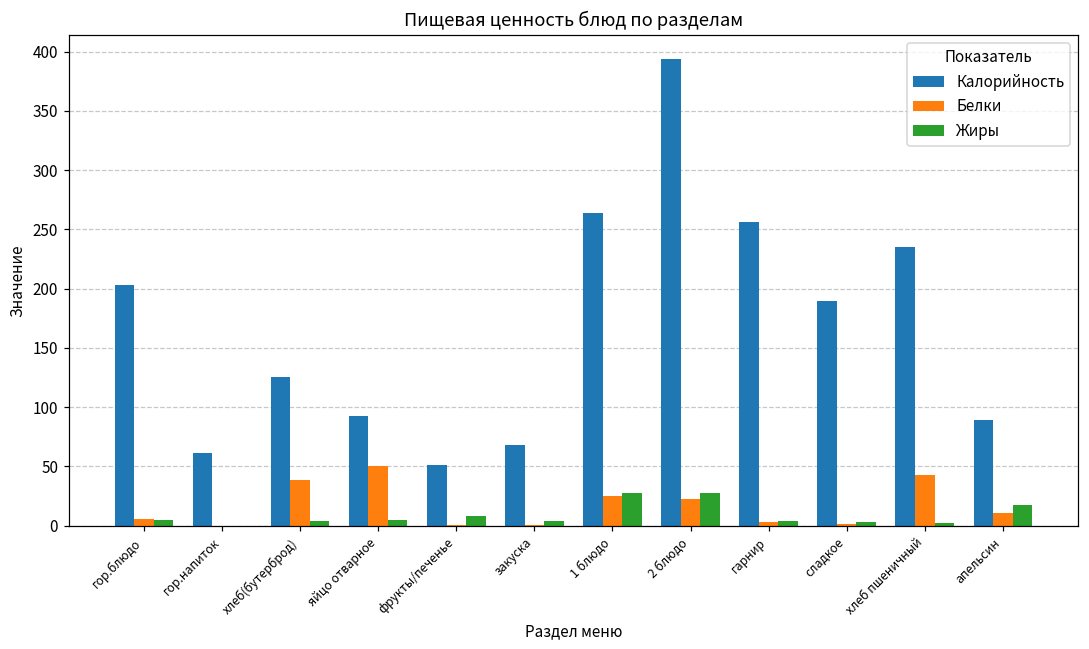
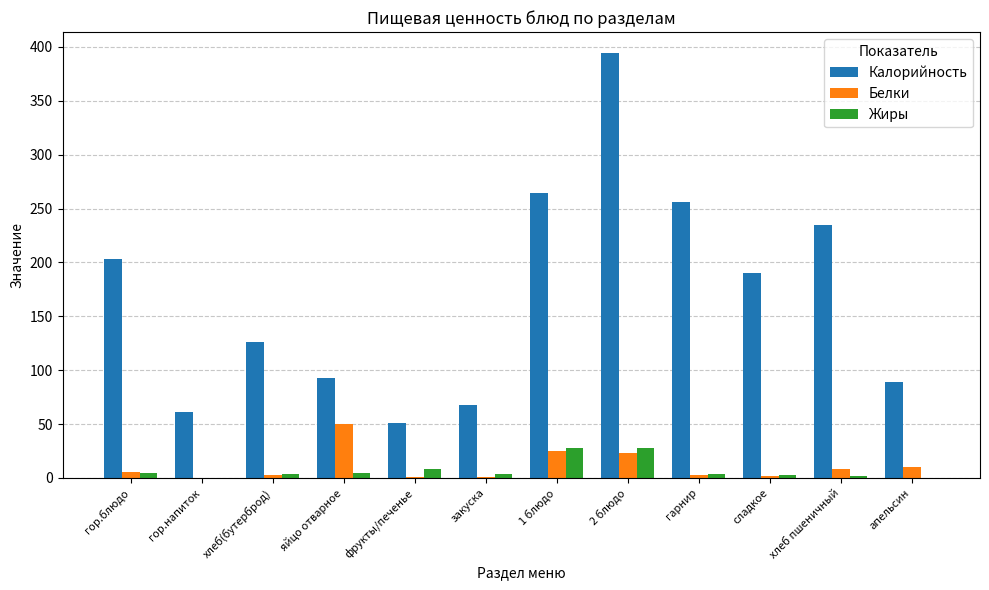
Белки, хлеб(бутерброд): 39 -> 3
Белки, хлеб пшеничный: 43 -> 8
Жиры, апельсин: 18 -> 0
